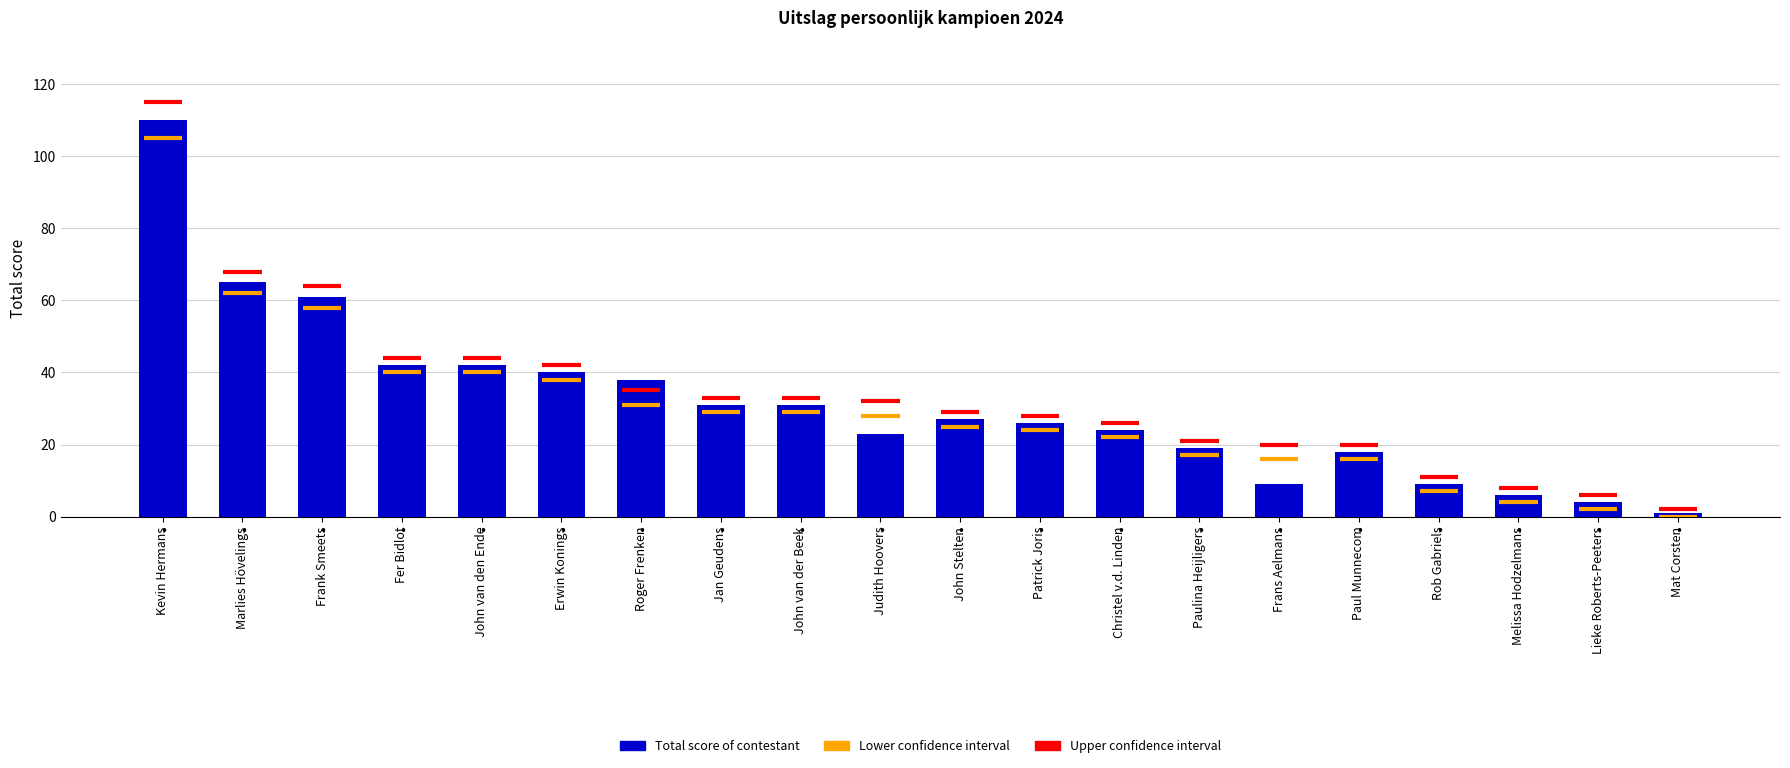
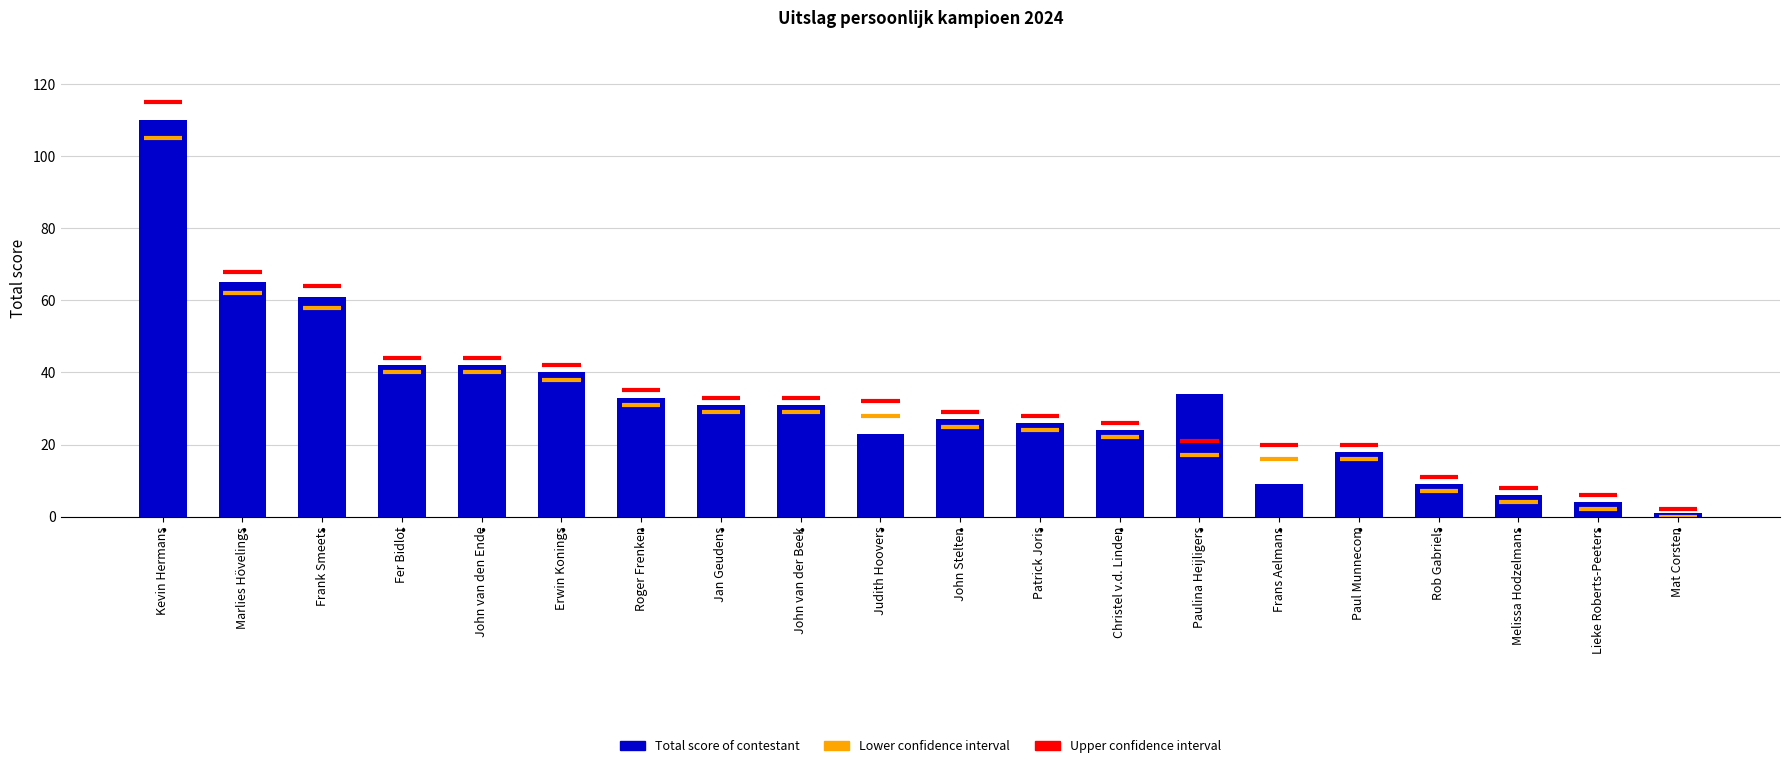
Roger Frenken: 38 -> 33
Paulina Heijligers: 19 -> 34
